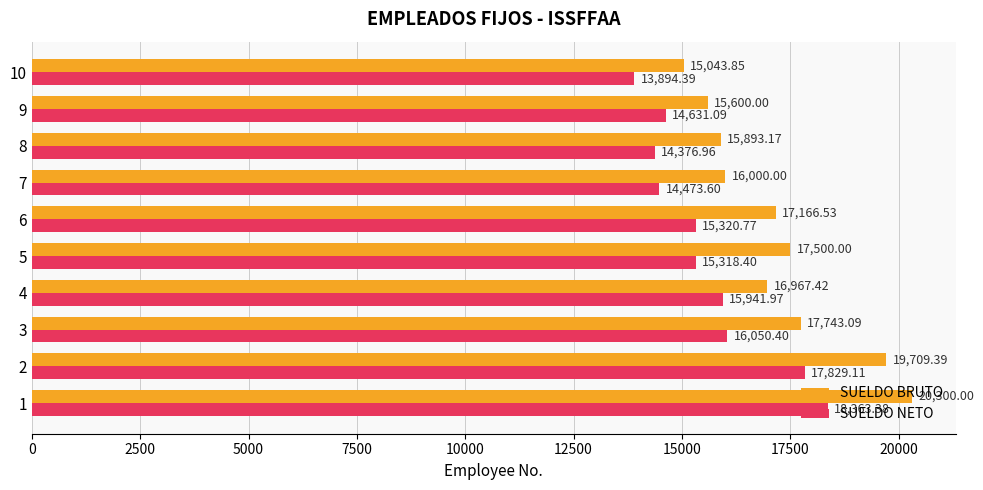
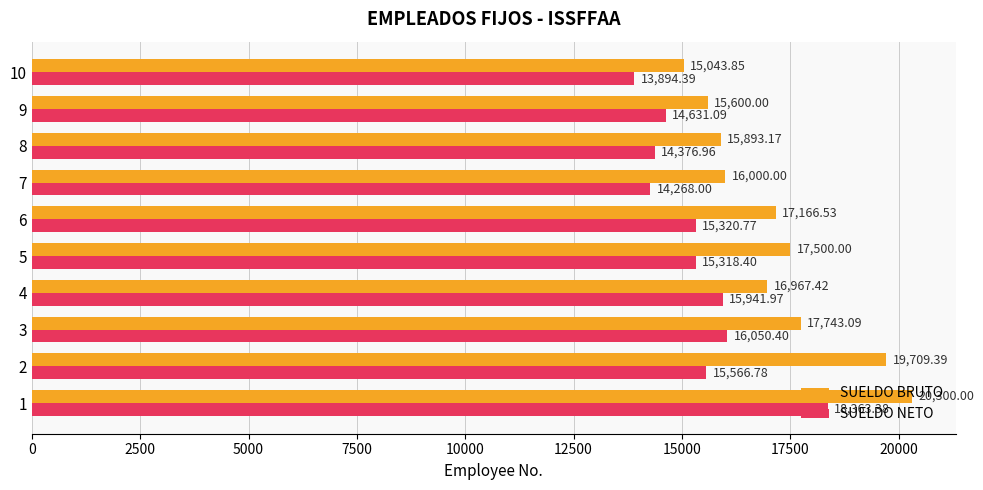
SUELDO NETO, 7: 14,473.60 -> 14,268.00
SUELDO NETO, 2: 17,829.11 -> 15,566.78
